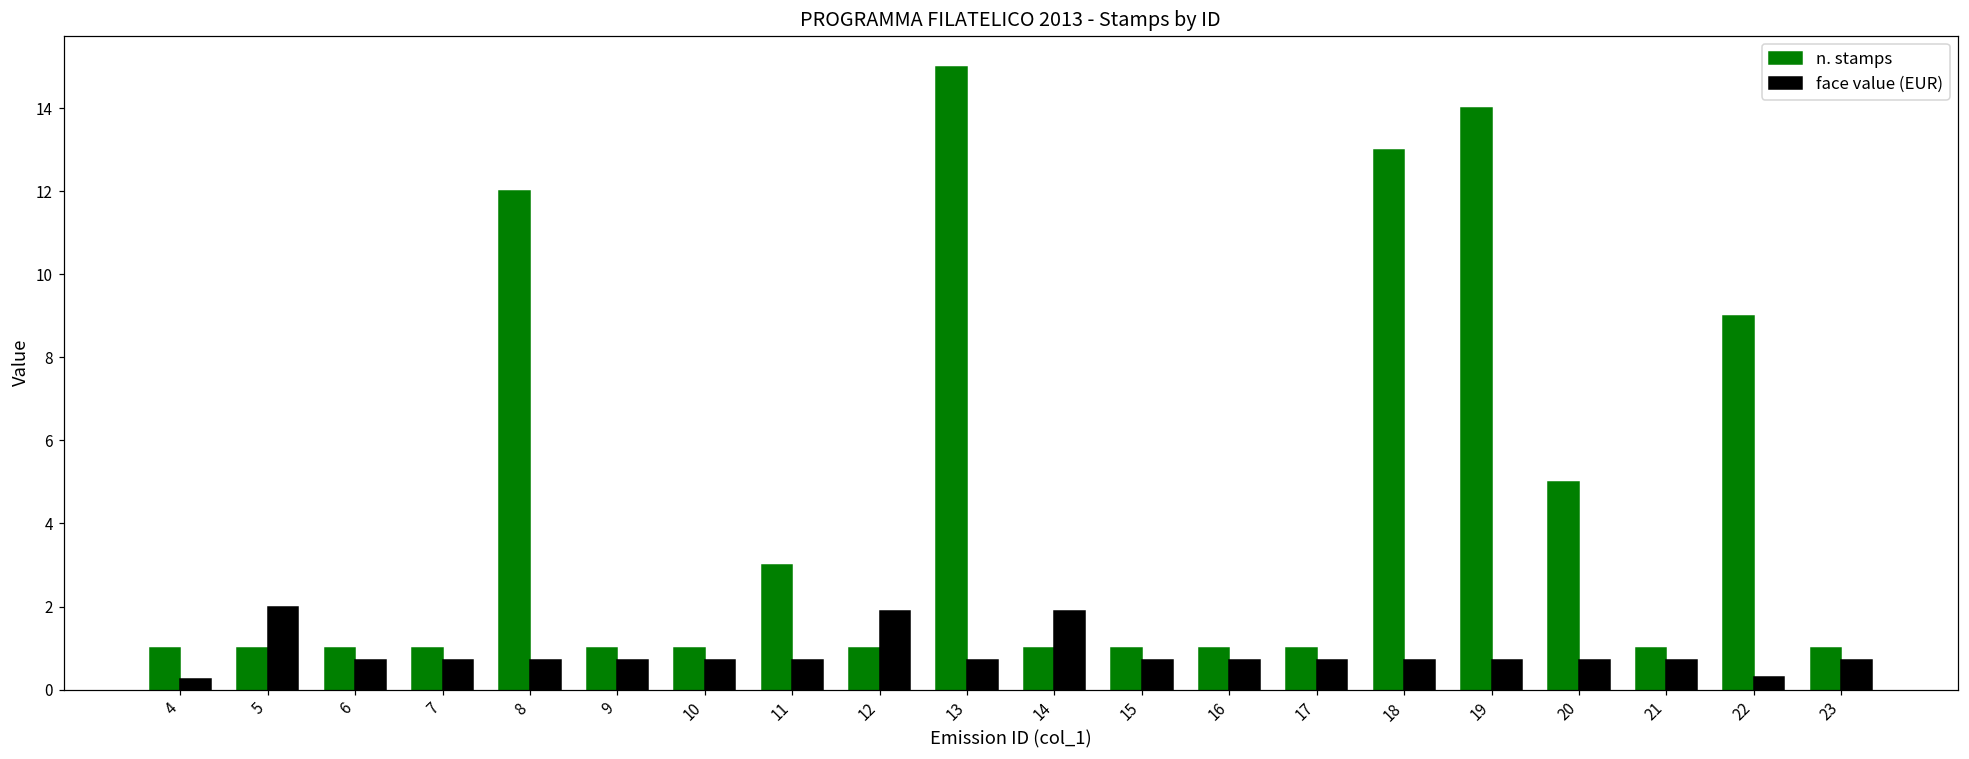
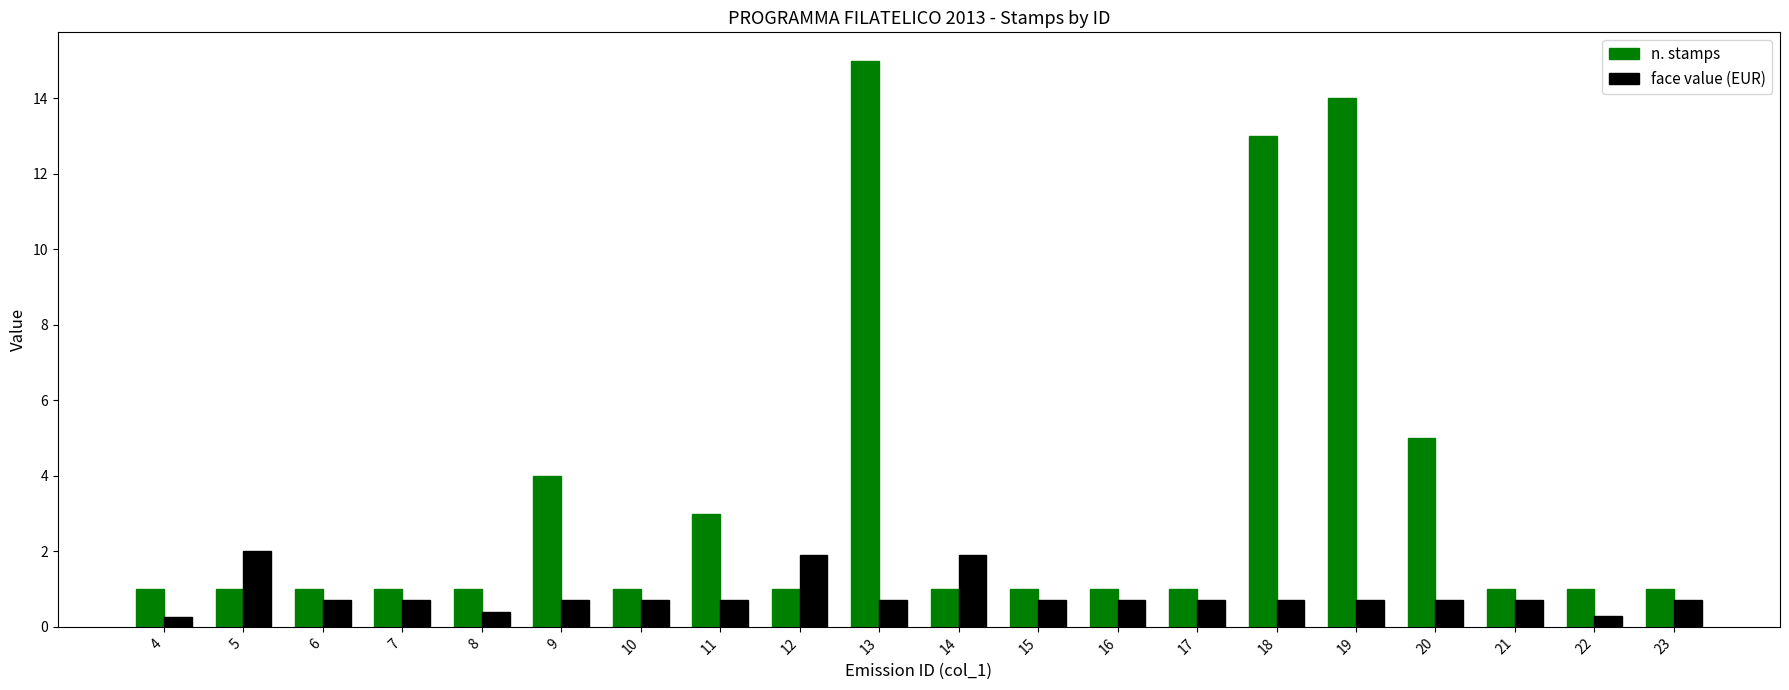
n. stamps, 8: 12 -> 1
face value (EUR), 8: 0.7 -> 0.4
n. stamps, 9: 1 -> 4
n. stamps, 22: 9 -> 1
